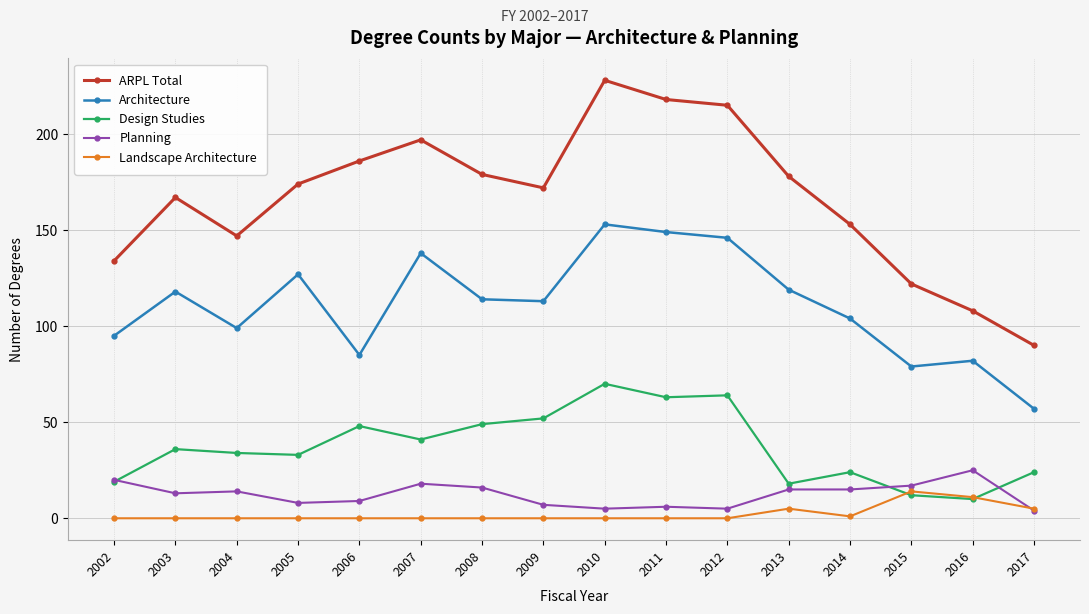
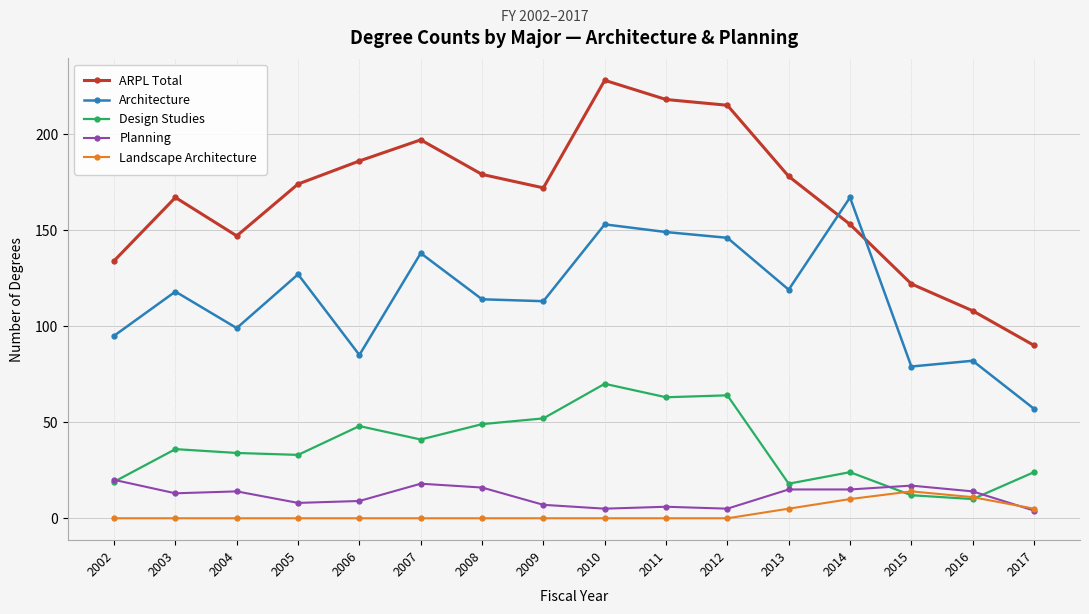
Architecture, 2014: 104 -> 167
Landscape Architecture, 2014: 1 -> 10
Planning, 2016: 25 -> 14
